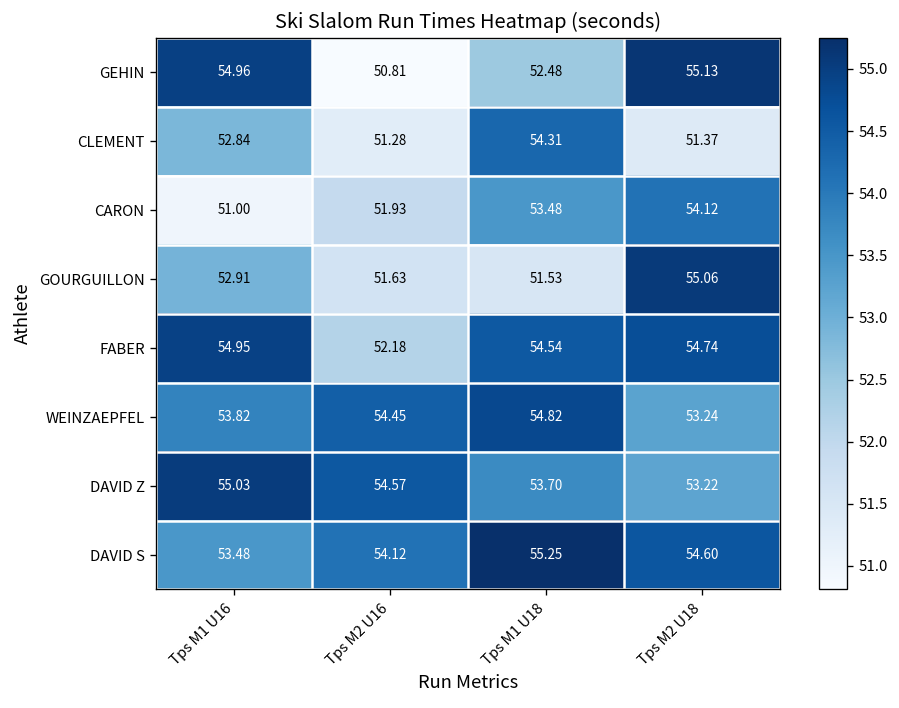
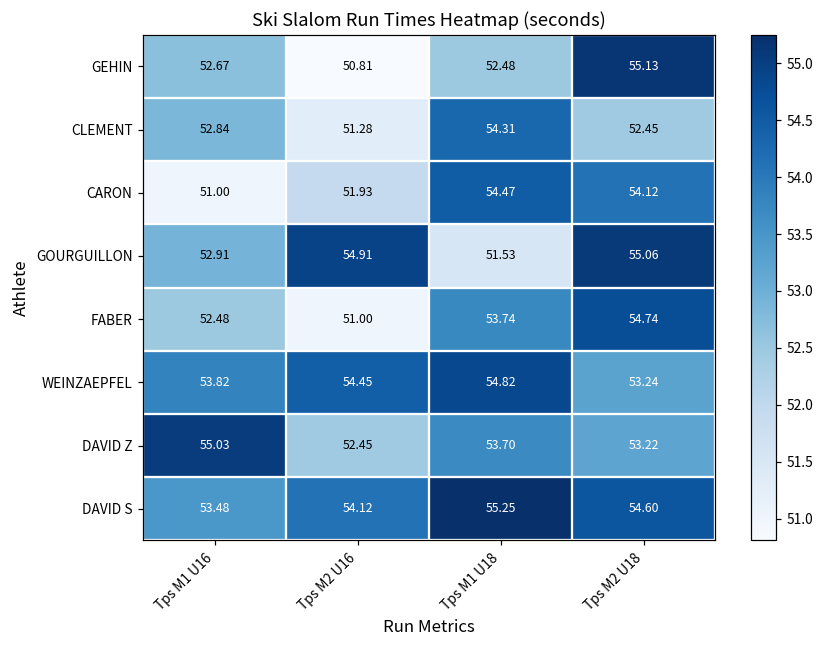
GEHIN, Tps M1 U16: 54.96 -> 52.67
CLEMENT, Tps M2 U18: 51.37 -> 52.45
CARON, Tps M1 U18: 53.48 -> 54.47
GOURGUILLON, Tps M2 U16: 51.63 -> 54.91
FABER, Tps M1 U16: 54.95 -> 52.48
FABER, Tps M2 U16: 52.18 -> 51.00
FABER, Tps M1 U18: 54.54 -> 53.74
DAVID Z, Tps M2 U16: 54.57 -> 52.45
